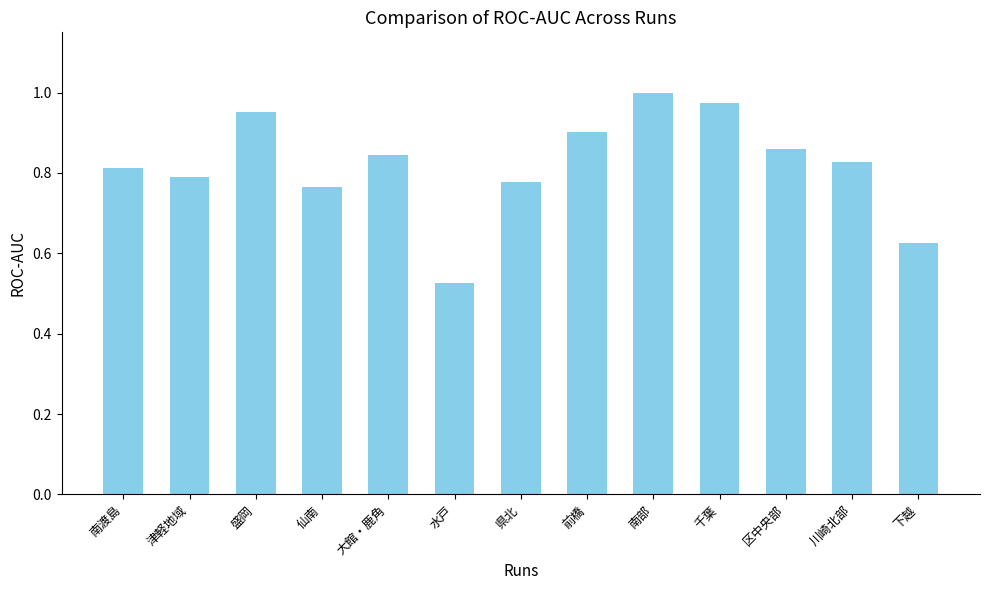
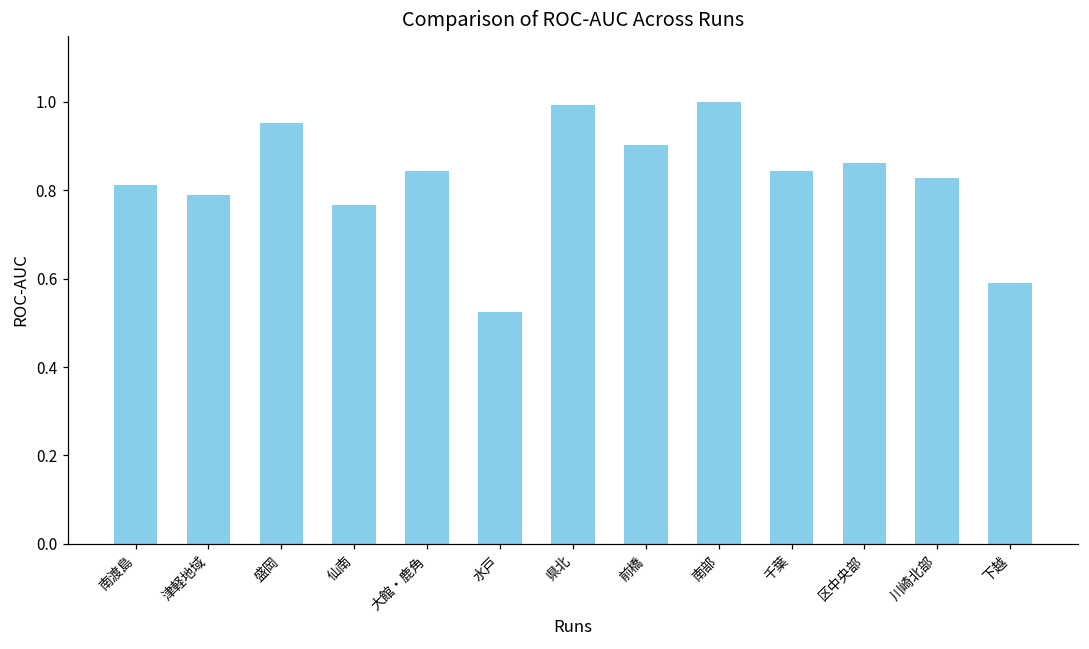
県北: 0.78 -> 0.99
千葉: 0.97 -> 0.84
下越: 0.62 -> 0.59
